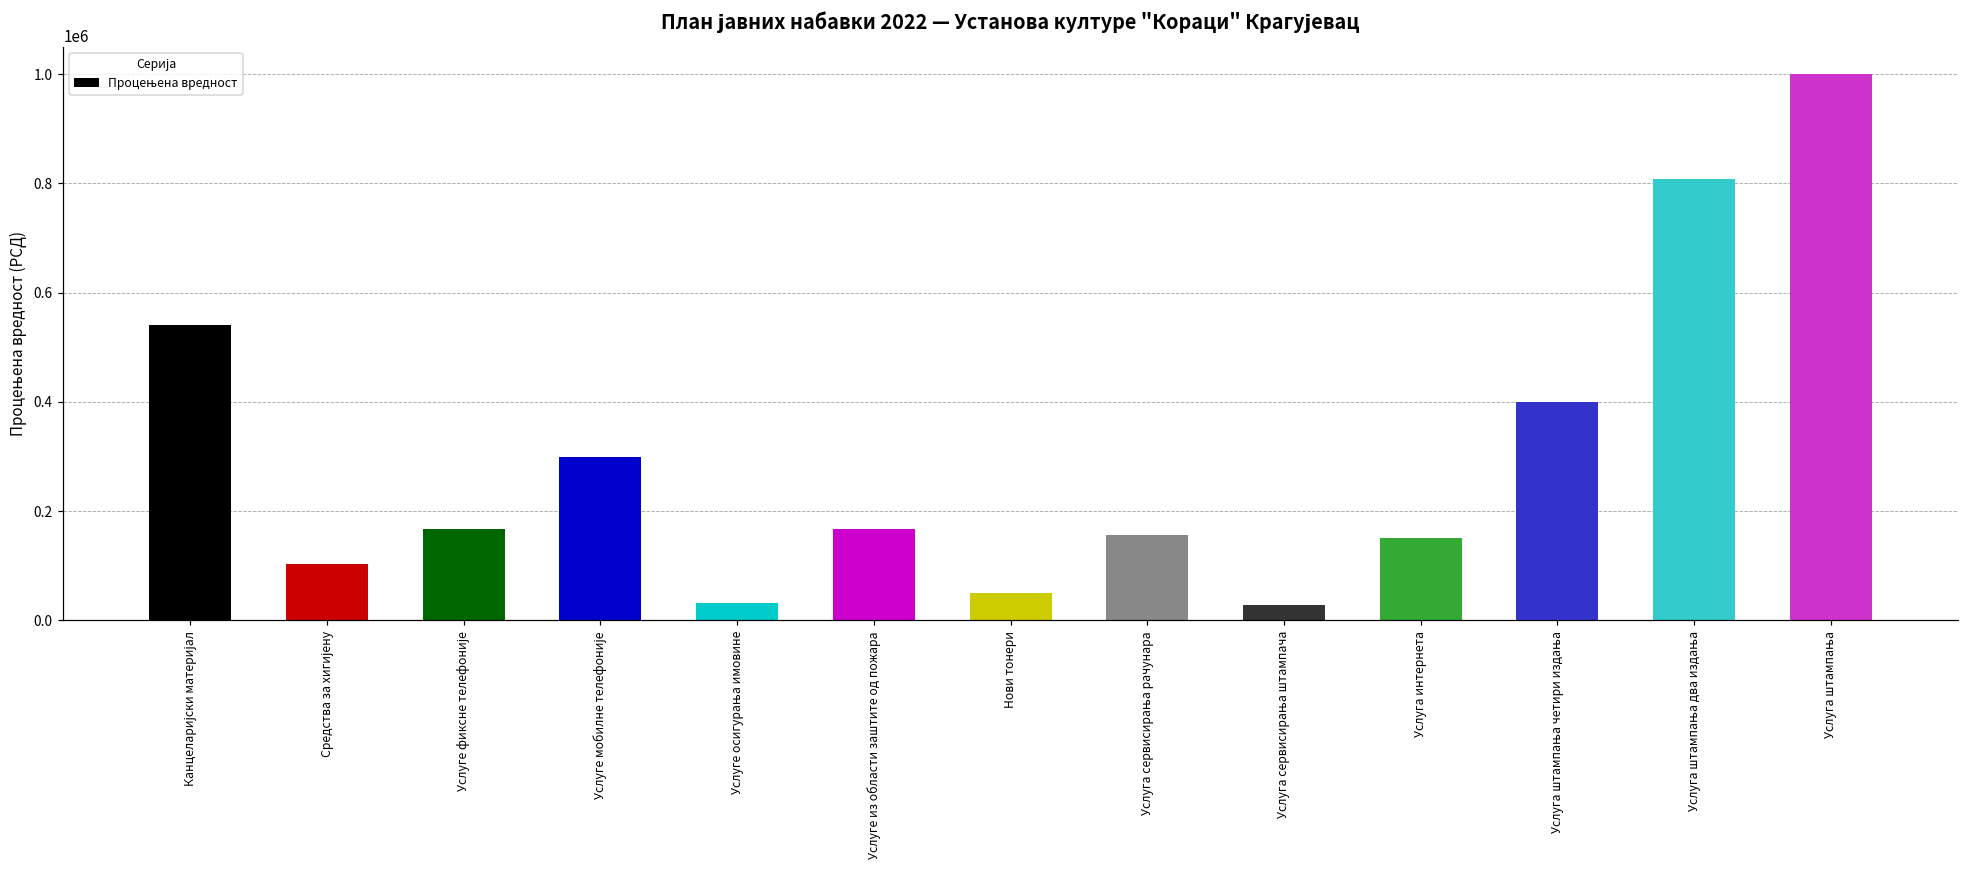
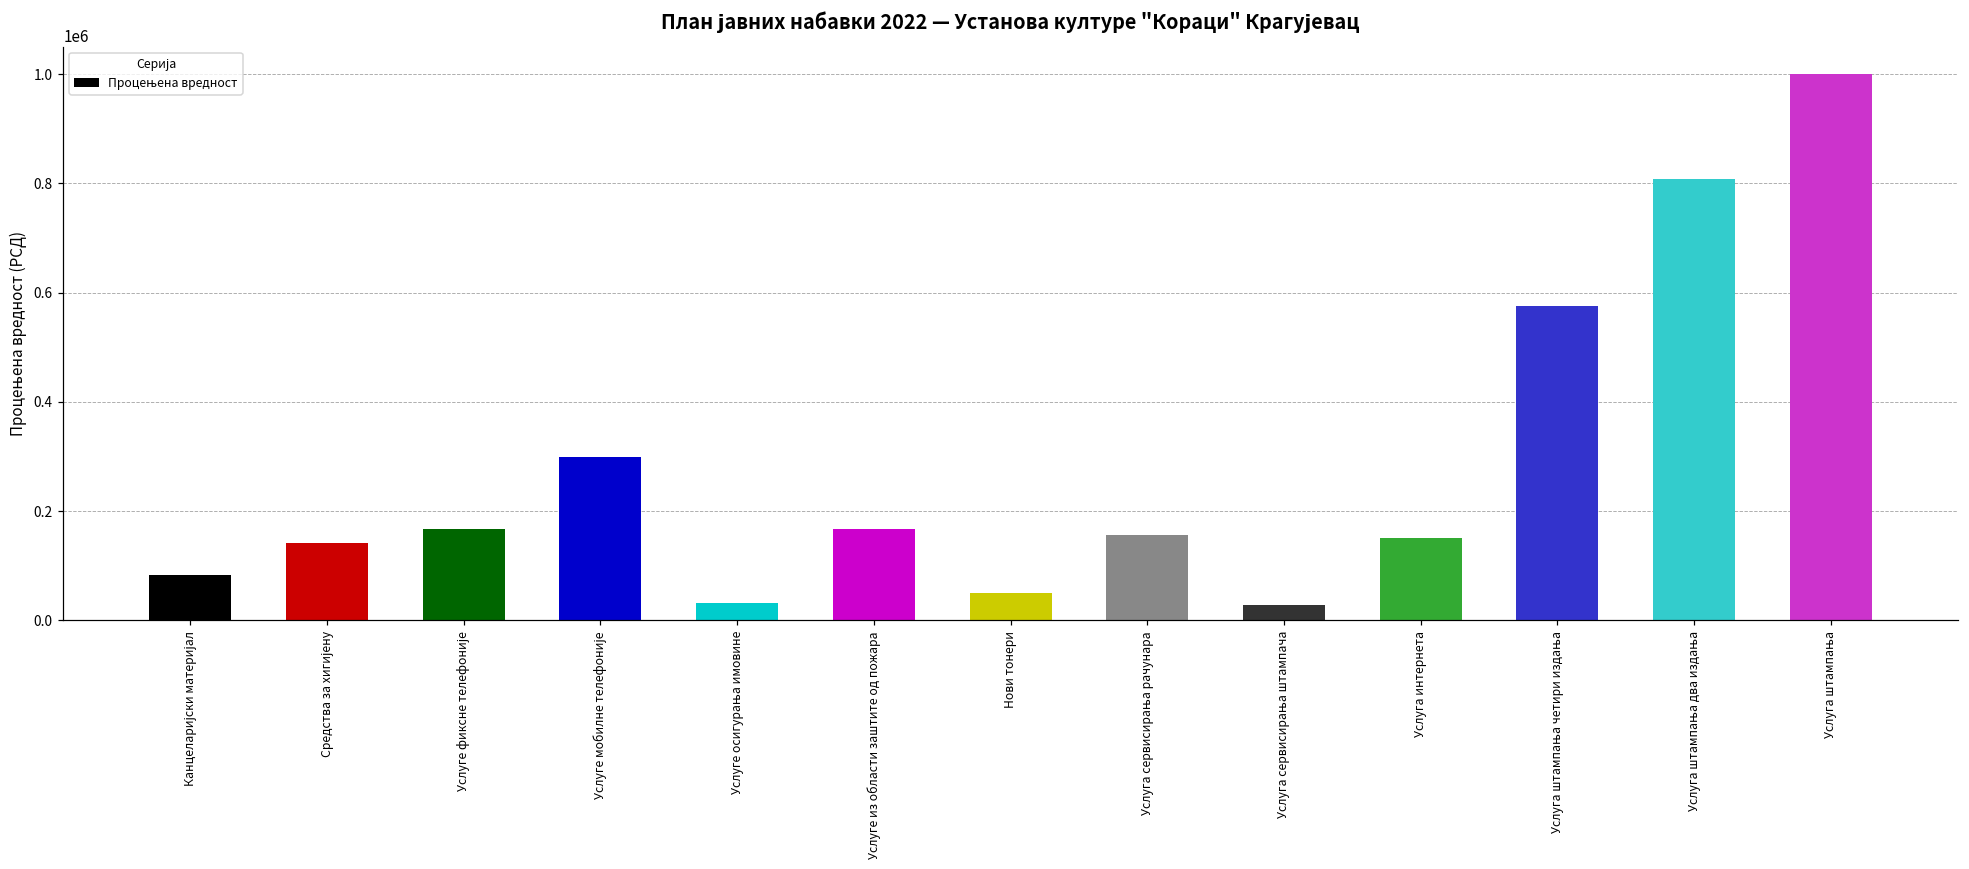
Канцеларијски материјал: 540000 -> 80000
Средства за хигијену: 100000 -> 140000
Услуга штампања четири издања: 400000 -> 580000
